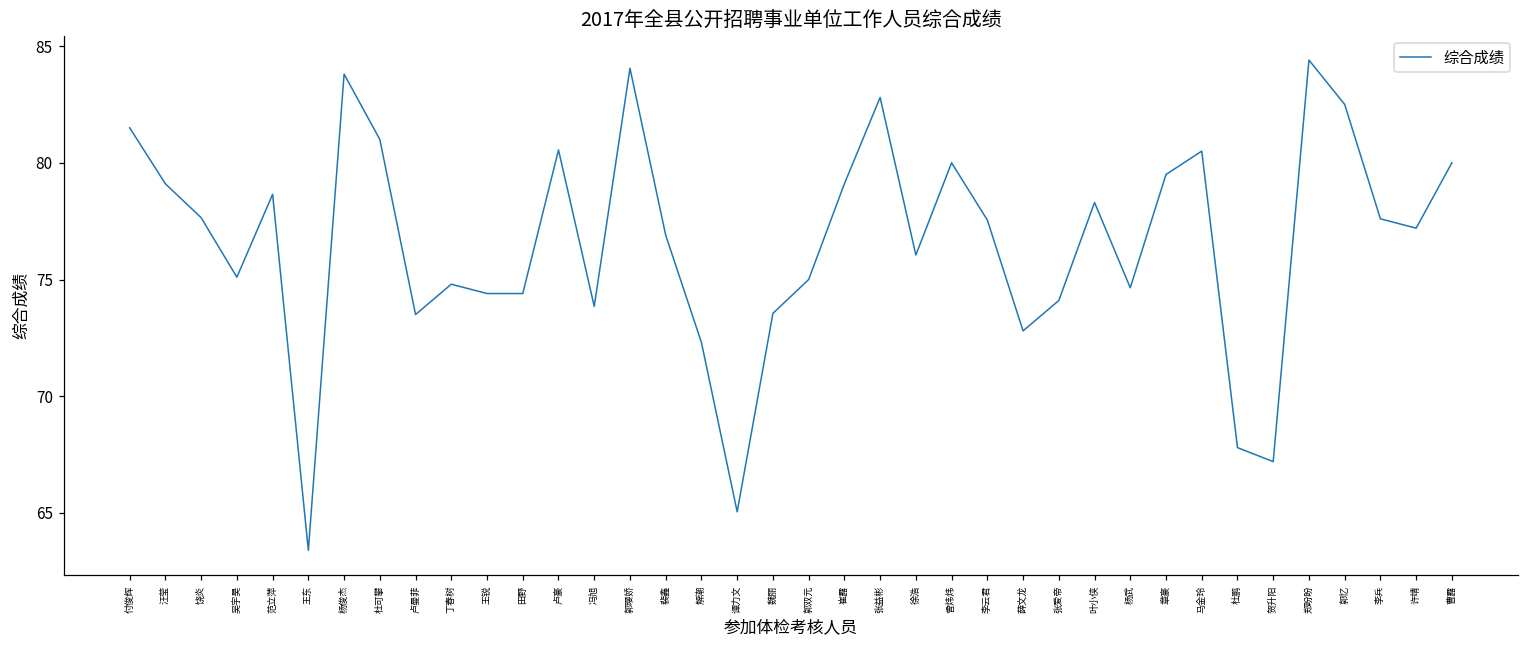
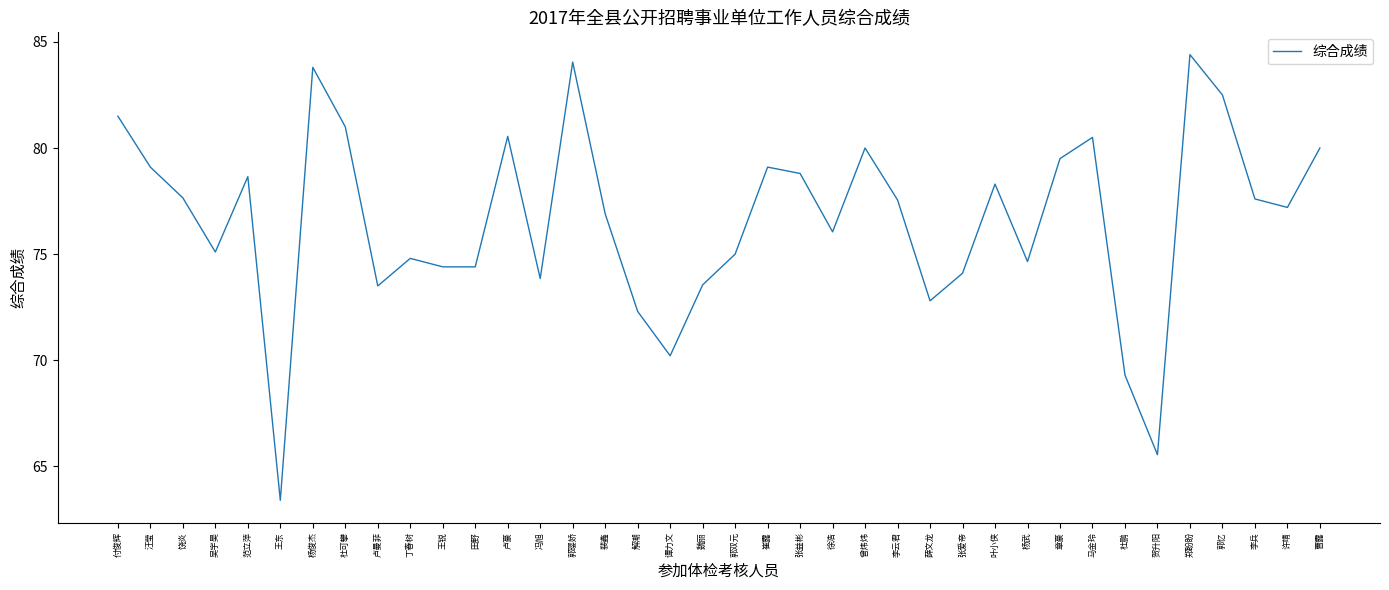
谭力文: 65.1 -> 70.2
张益彬: 82.8 -> 78.8
杜鹏: 67.8 -> 69.3
贺升阳: 67.2 -> 65.6
